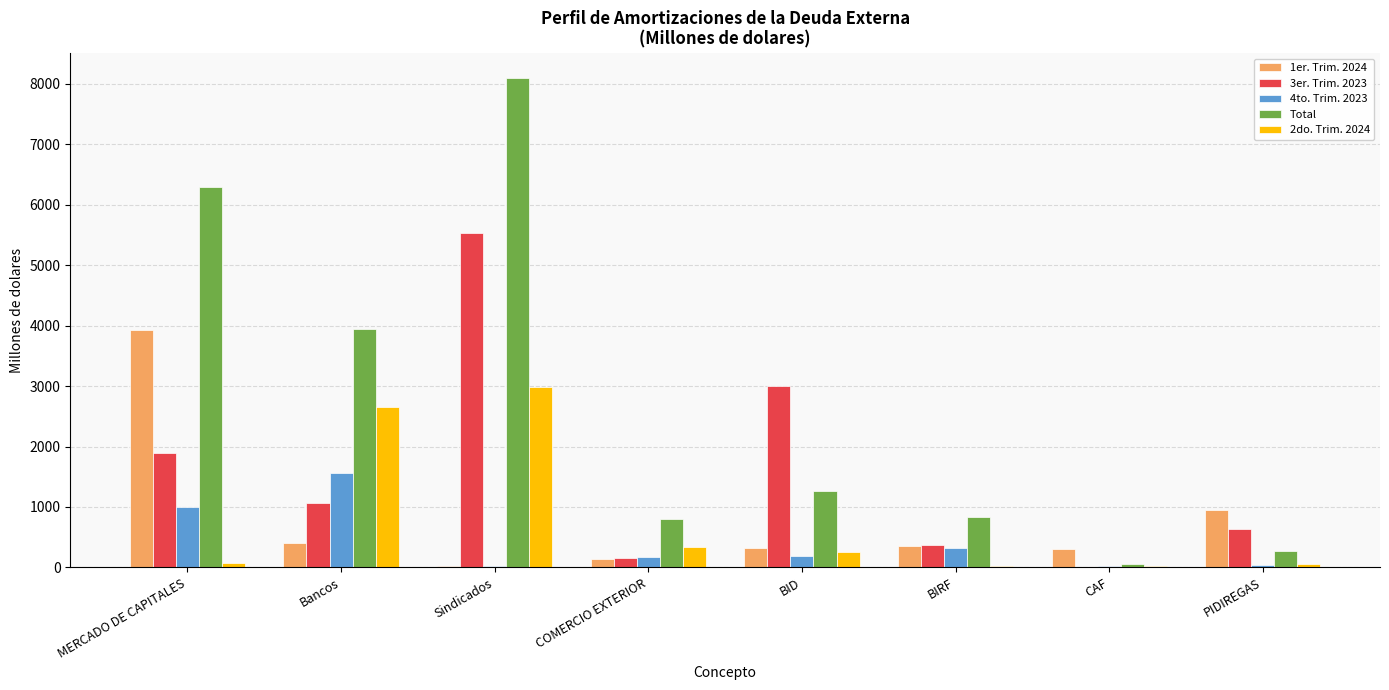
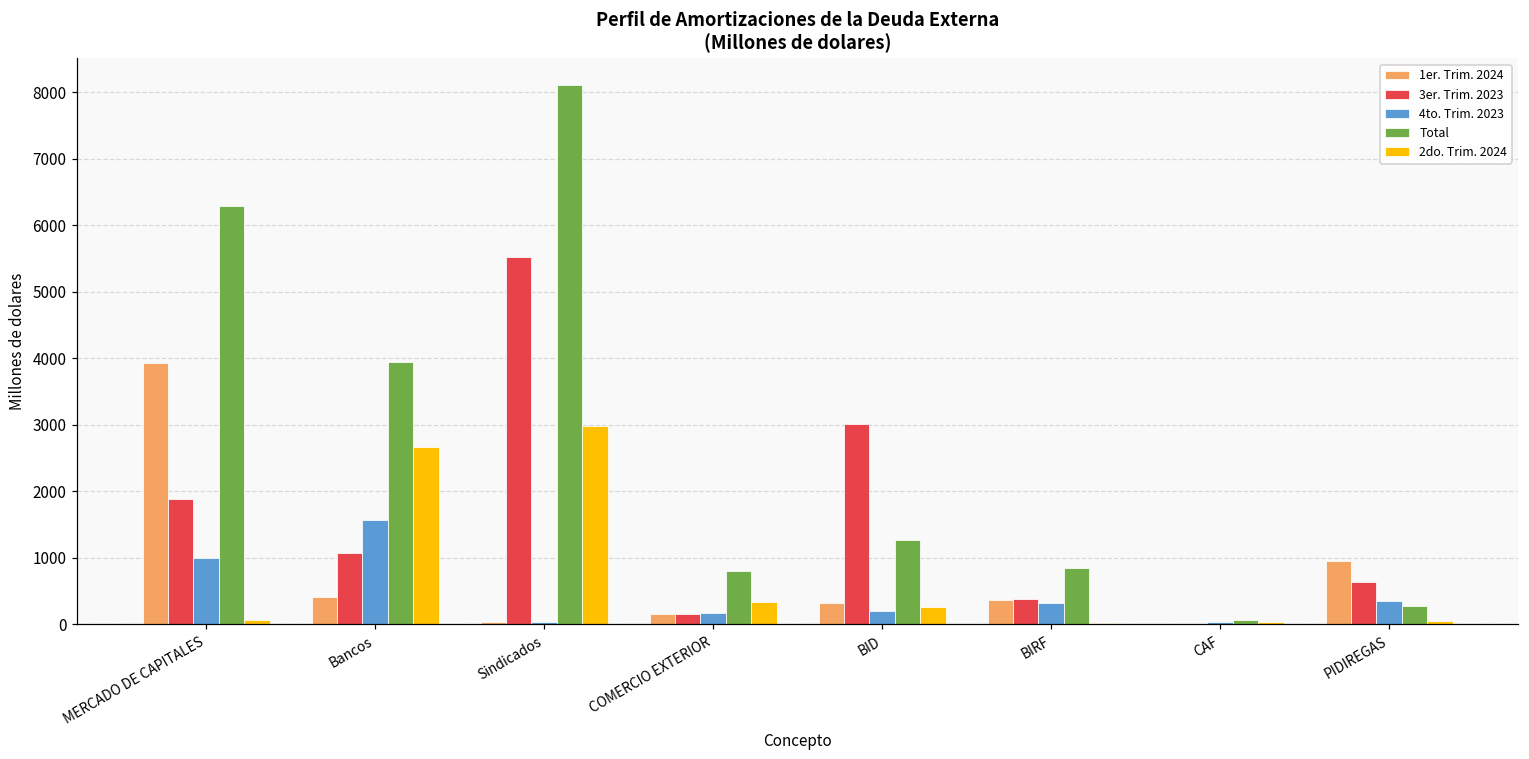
1er. Trim. 2024, CAF: 300 -> 0
4to. Trim. 2023, PIDIREGAS: 0 -> 300
